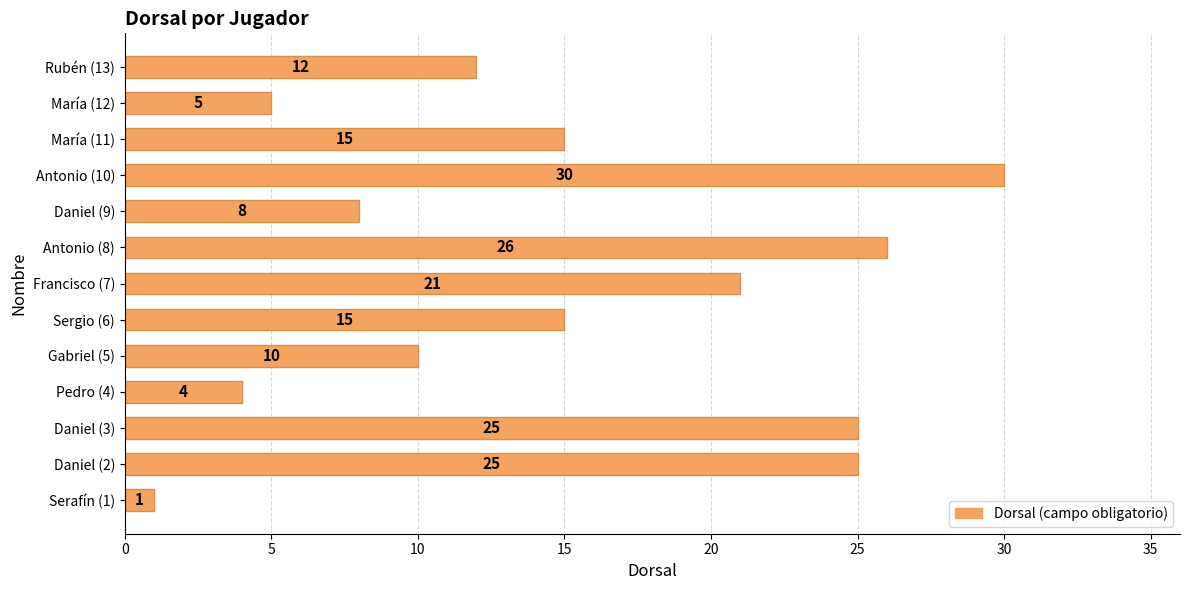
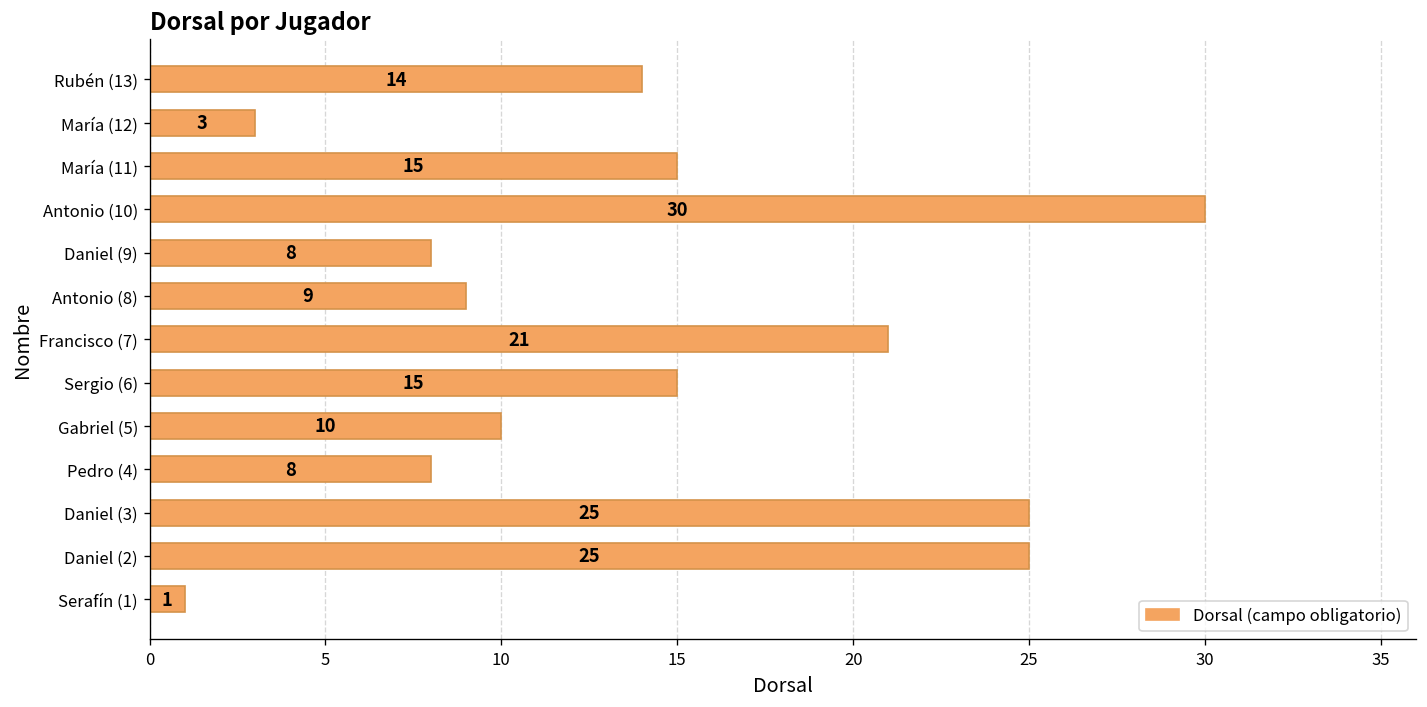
Rubén (13): 12 -> 14
María (12): 5 -> 3
Antonio (8): 26 -> 9
Pedro (4): 4 -> 8
